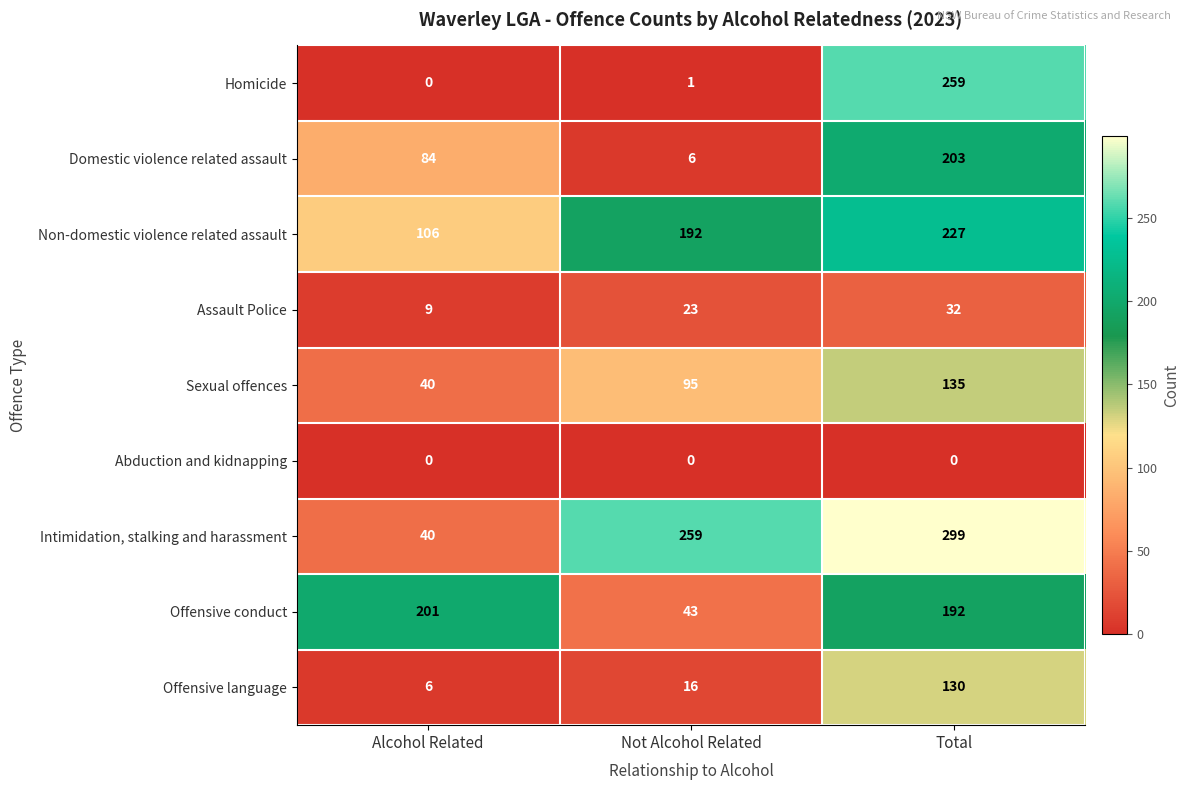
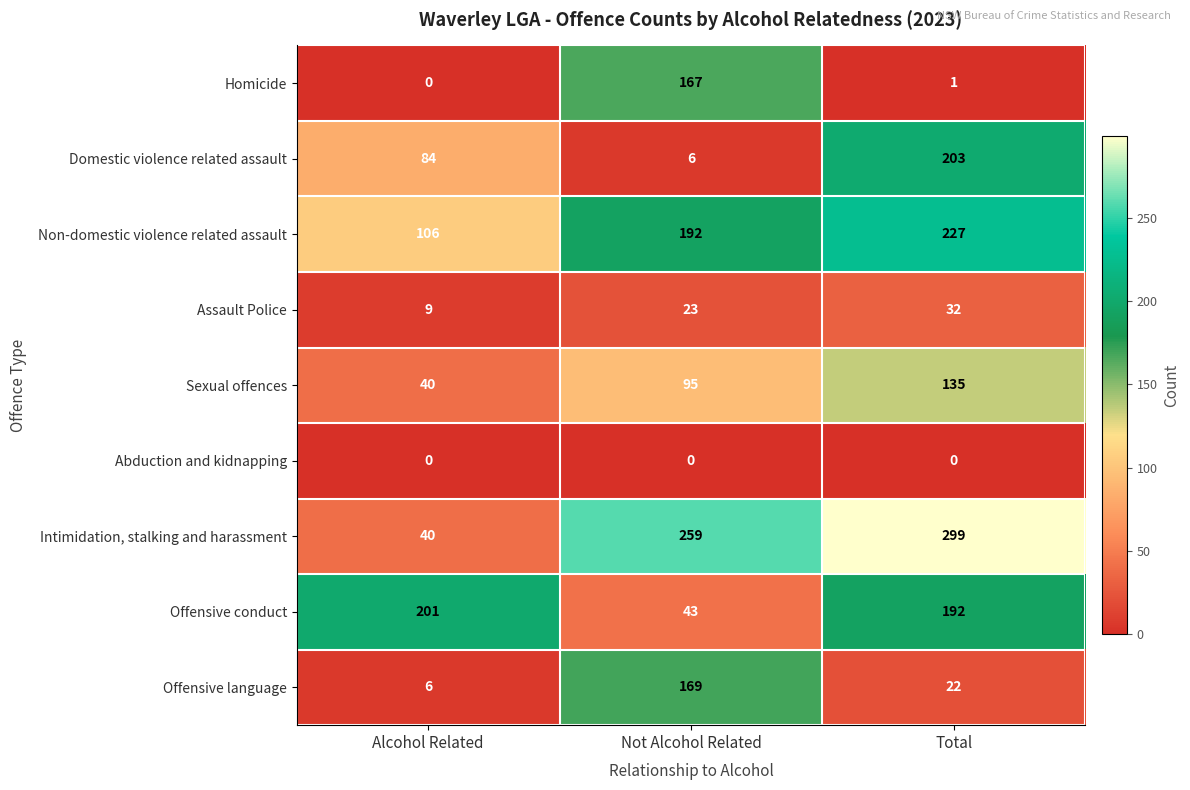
Homicide, Not Alcohol Related: 1 -> 167
Homicide, Total: 259 -> 1
Offensive language, Not Alcohol Related: 16 -> 169
Offensive language, Total: 130 -> 22
